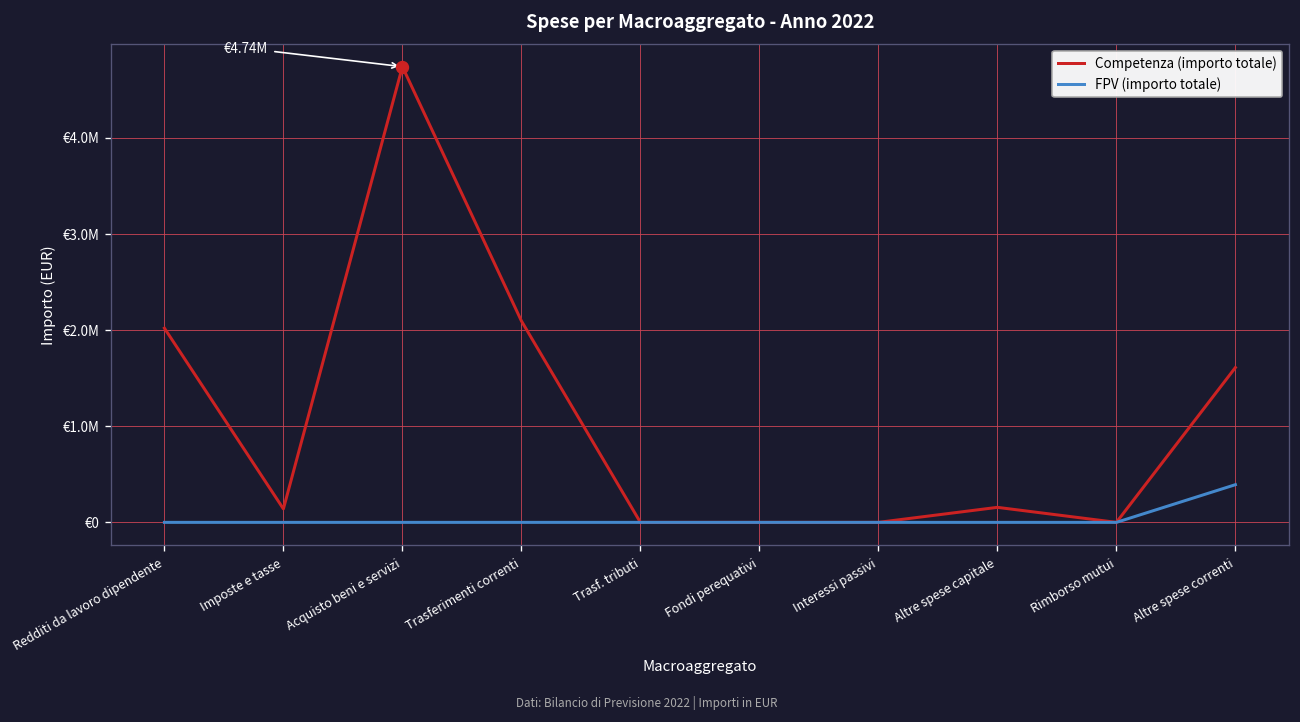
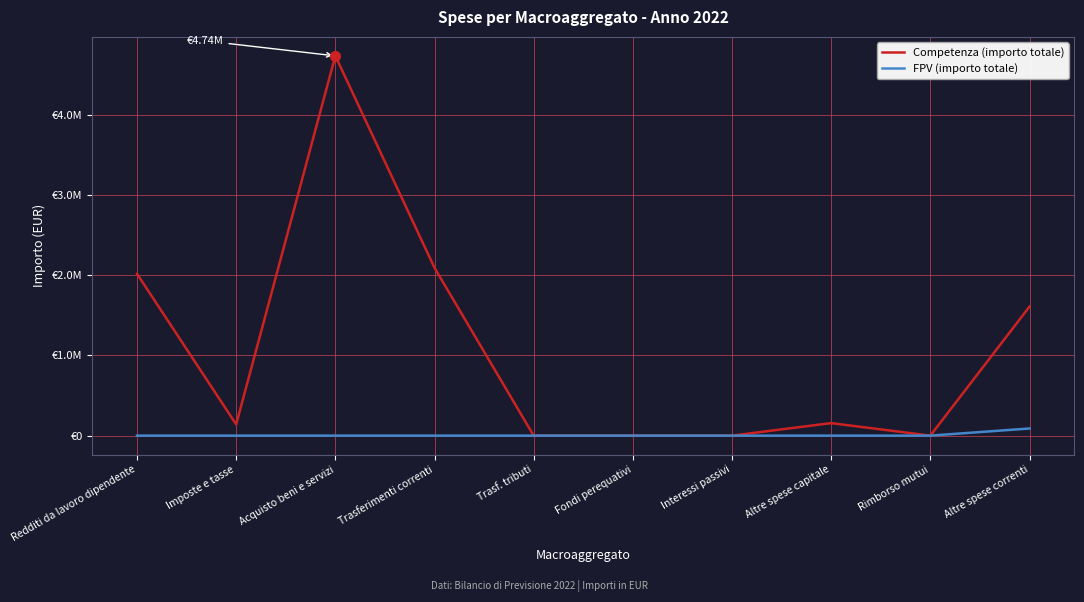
FPV (importo totale), Altre spese correnti: €400000 -> €100000
